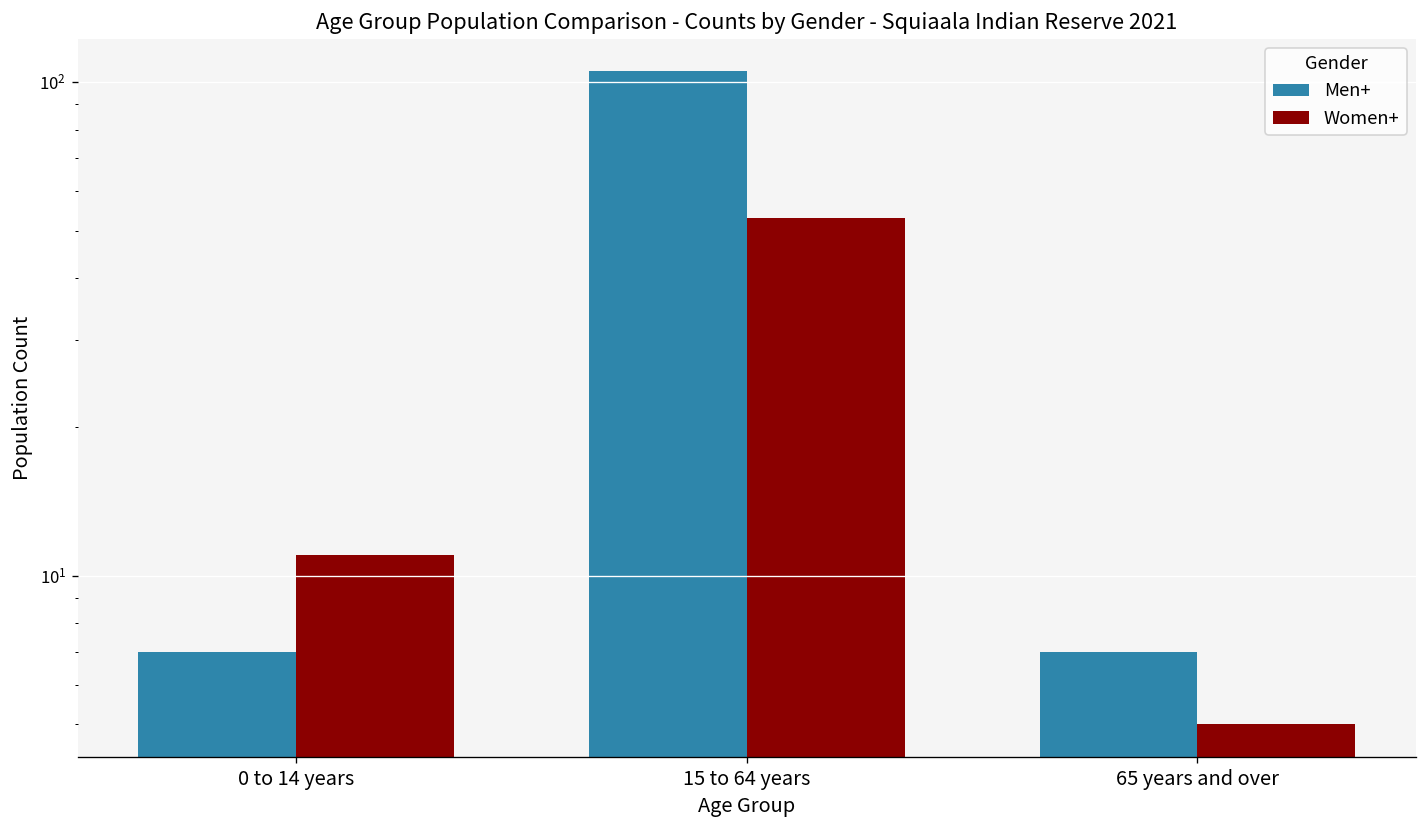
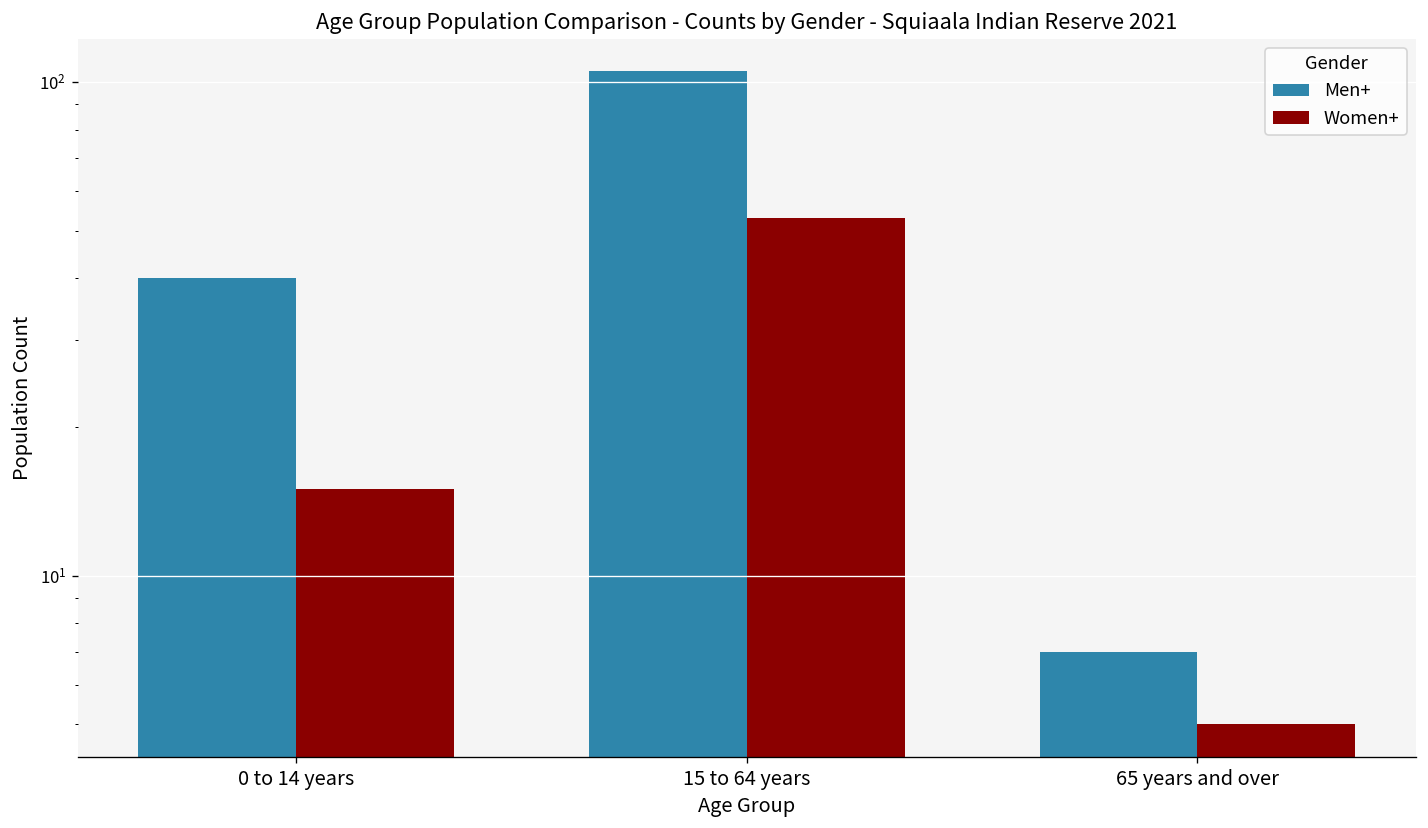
Men+, 0 to 14 years: 7 -> 40
Women+, 0 to 14 years: 11 -> 15
